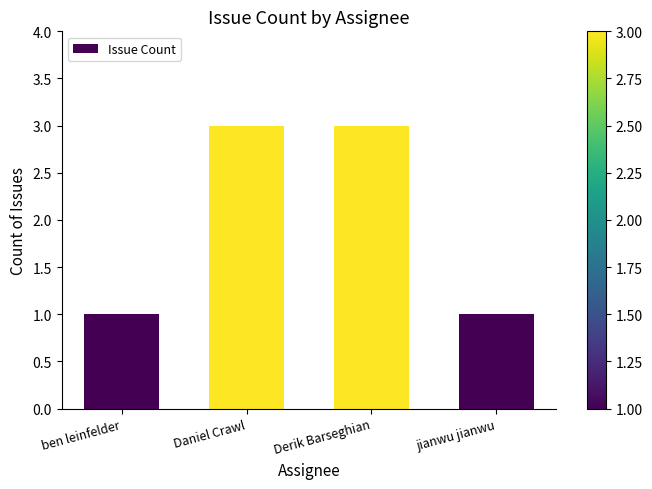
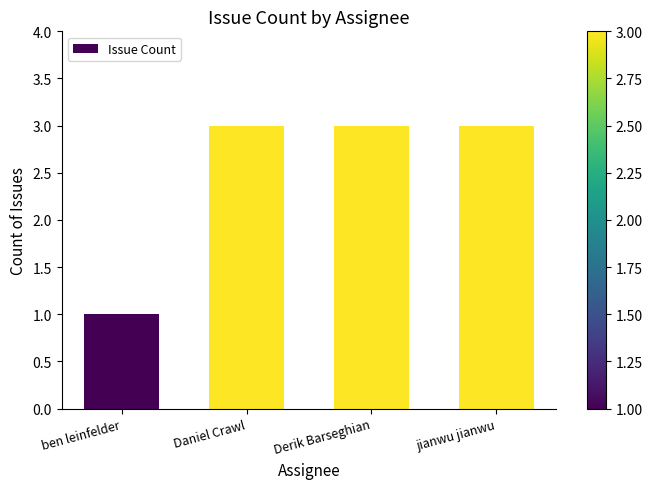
jianwu jianwu: 1 -> 3
